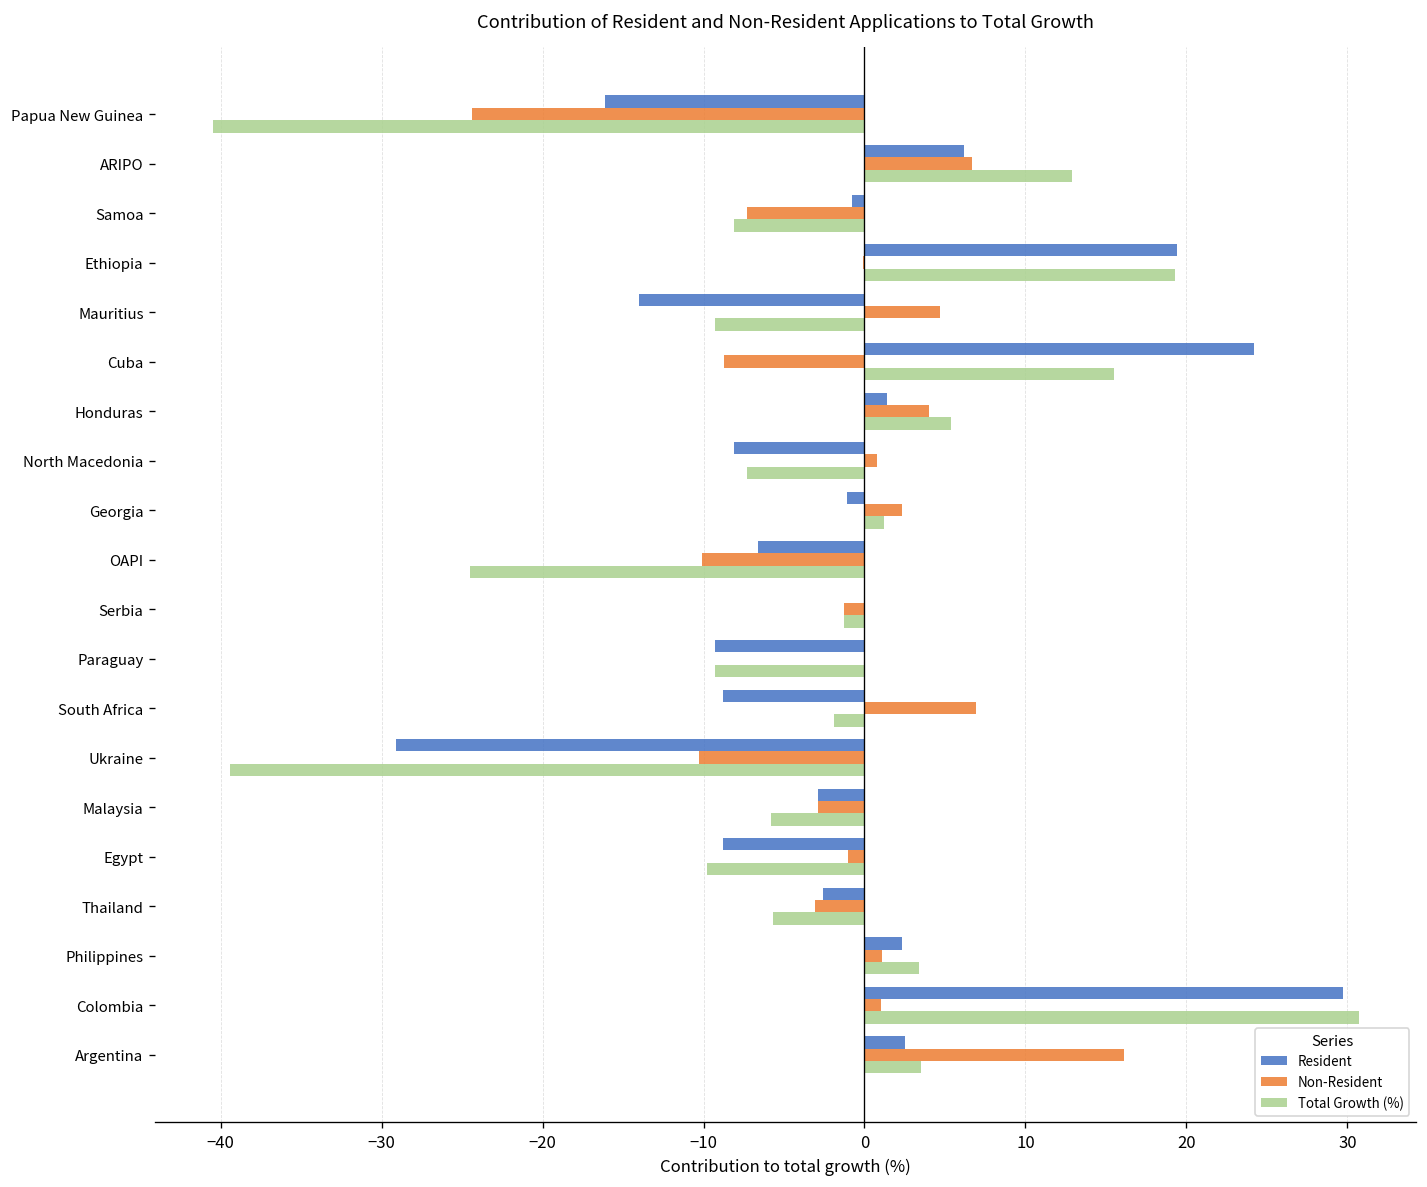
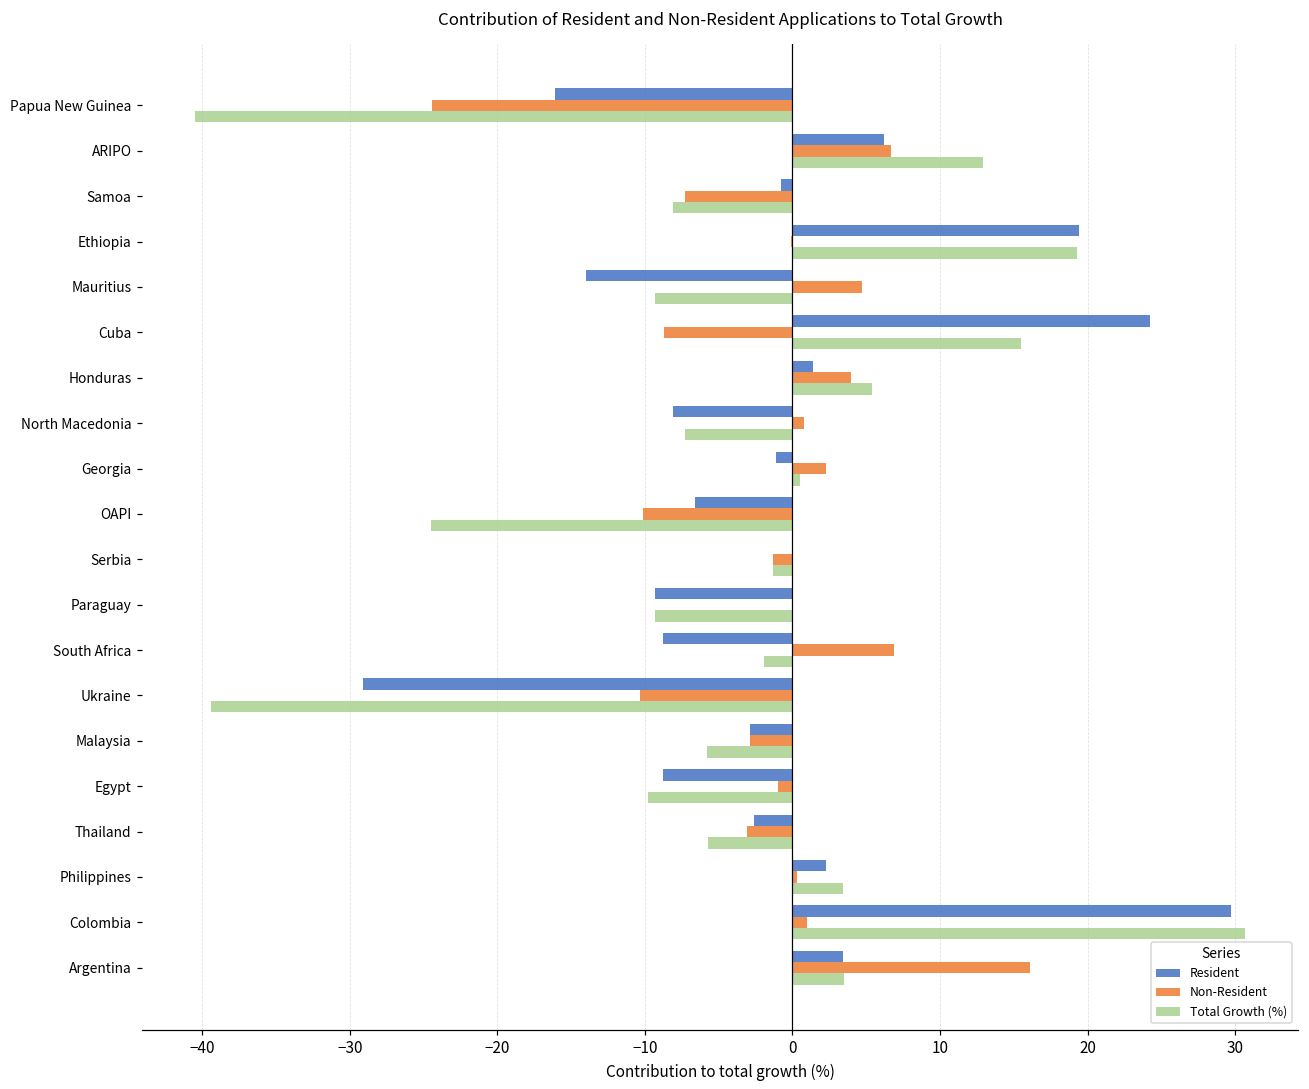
Total Growth (%), Georgia: 1.2 -> 0.5
Non-Resident, Philippines: 1.1 -> 0.3
Resident, Argentina: 2.5 -> 3.4
